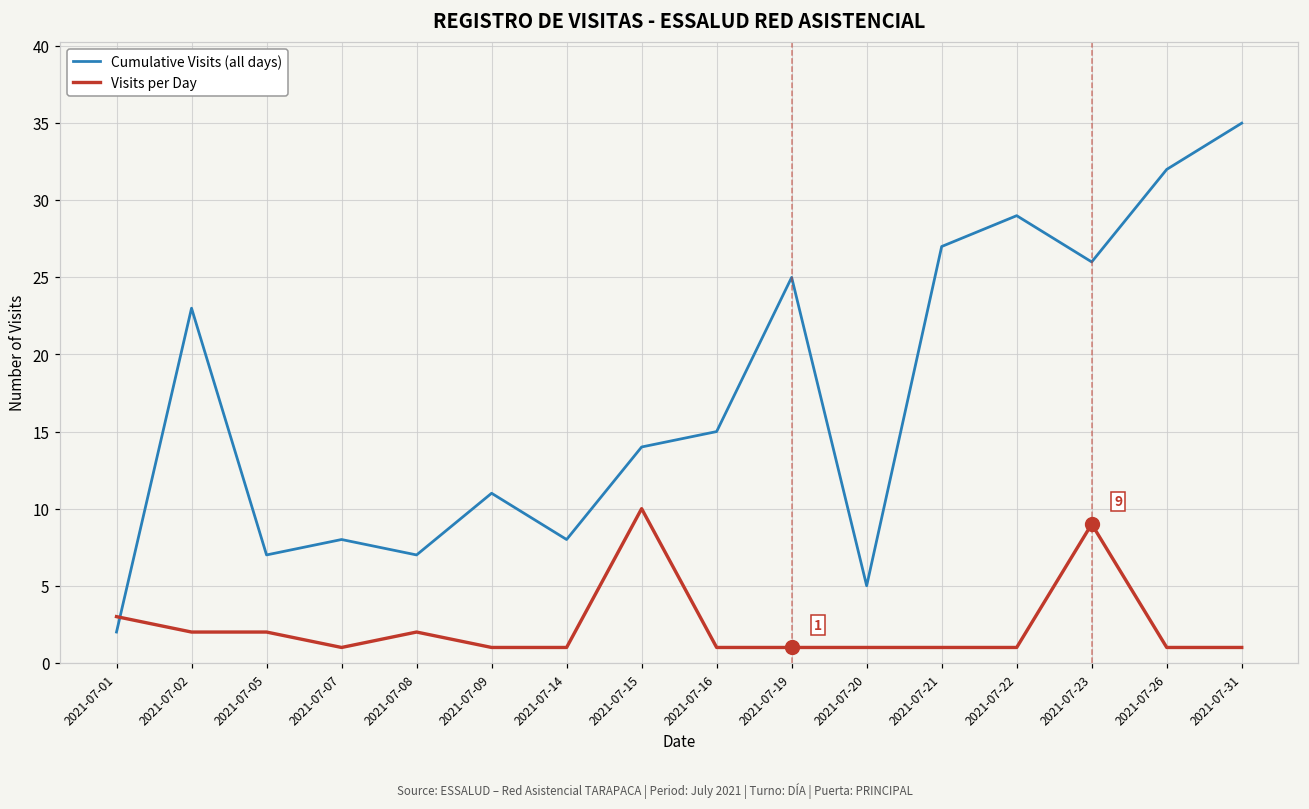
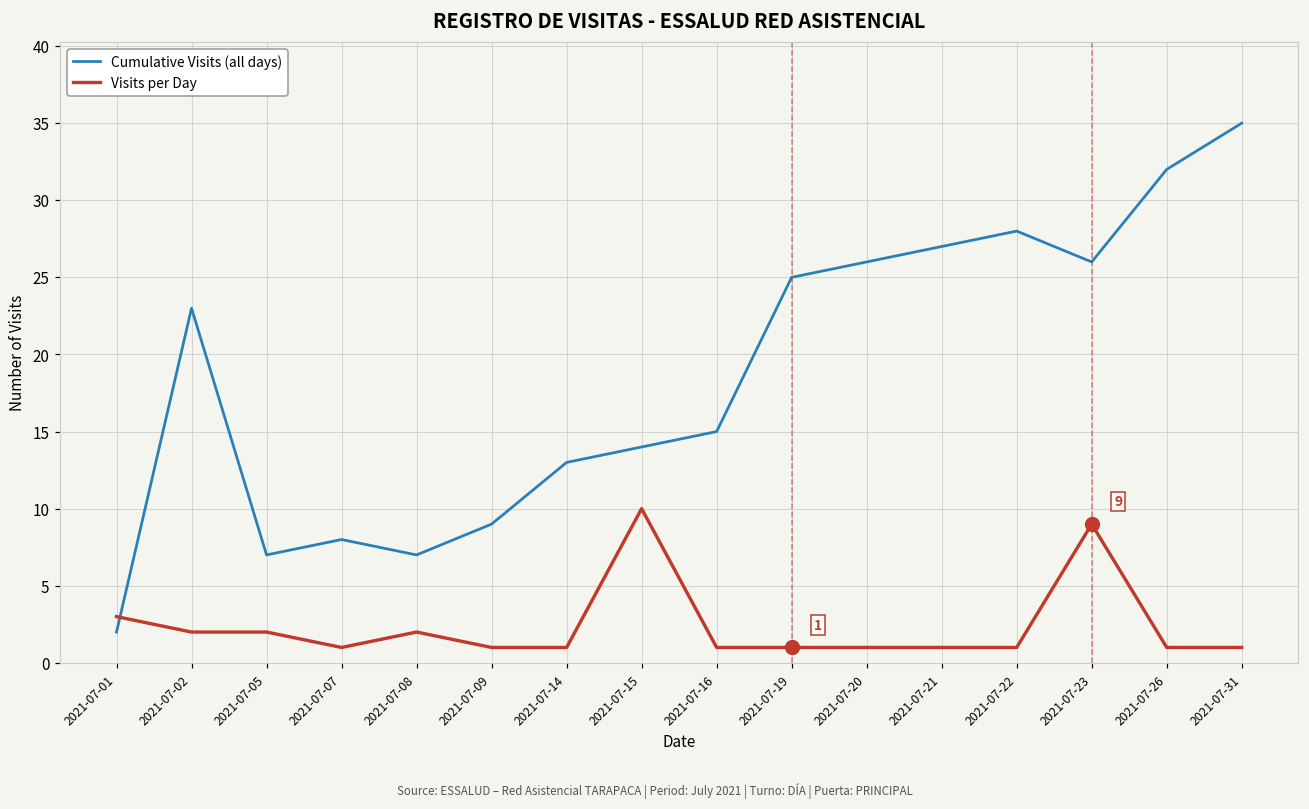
Cumulative Visits (all days), 2021-07-09: 11 -> 9
Cumulative Visits (all days), 2021-07-14: 8 -> 13
Cumulative Visits (all days), 2021-07-20: 5 -> 26
Cumulative Visits (all days), 2021-07-22: 29 -> 28
